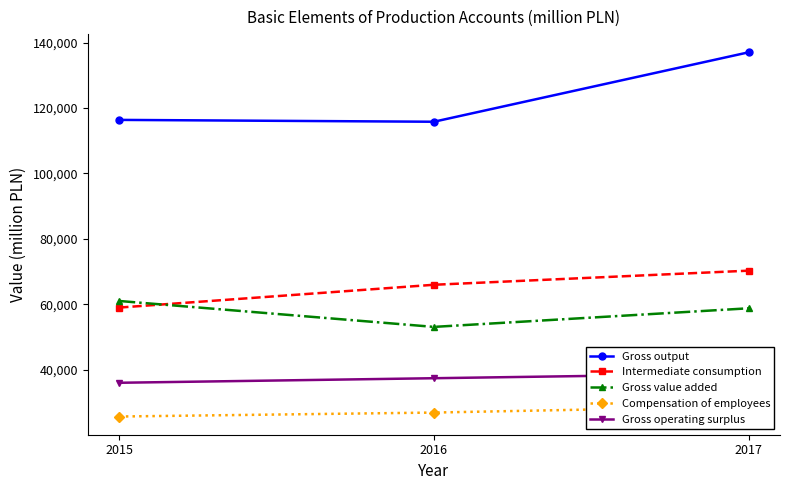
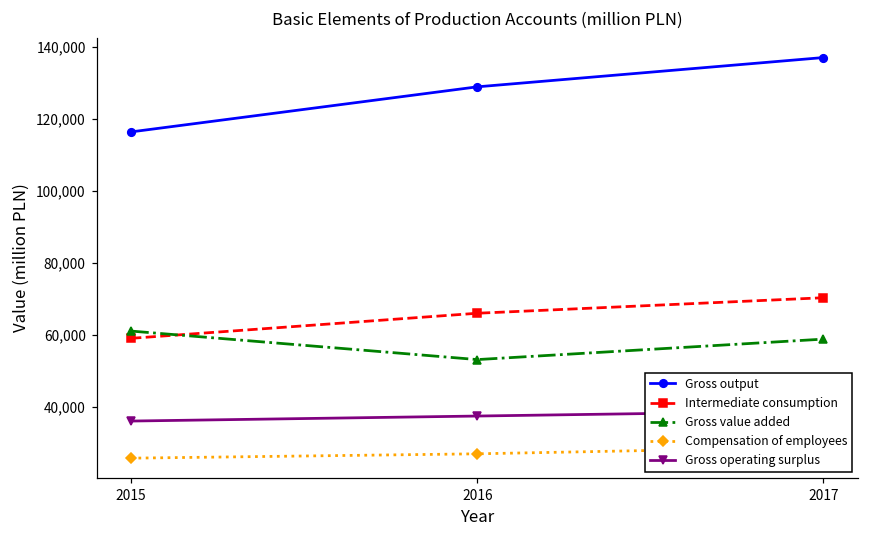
Gross output, 2016: 116,000 -> 129,000
